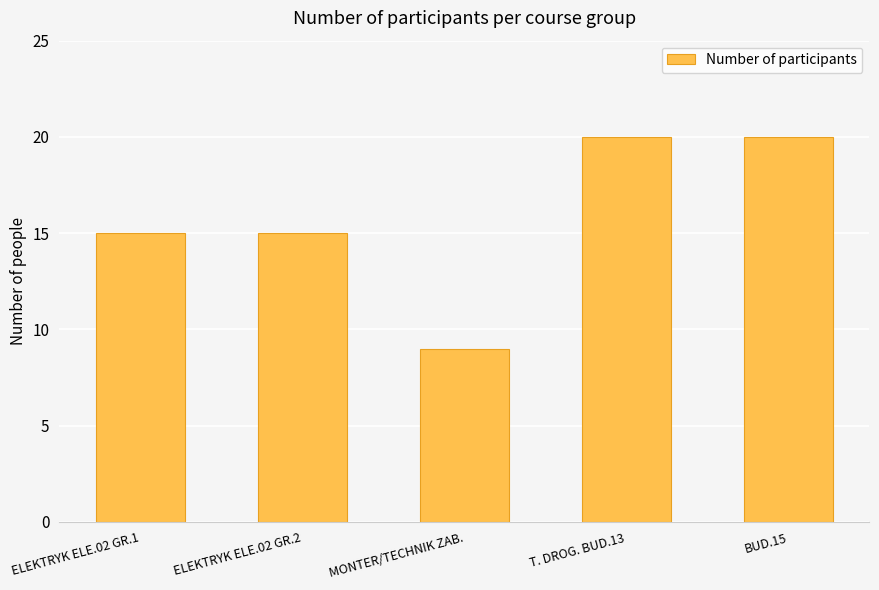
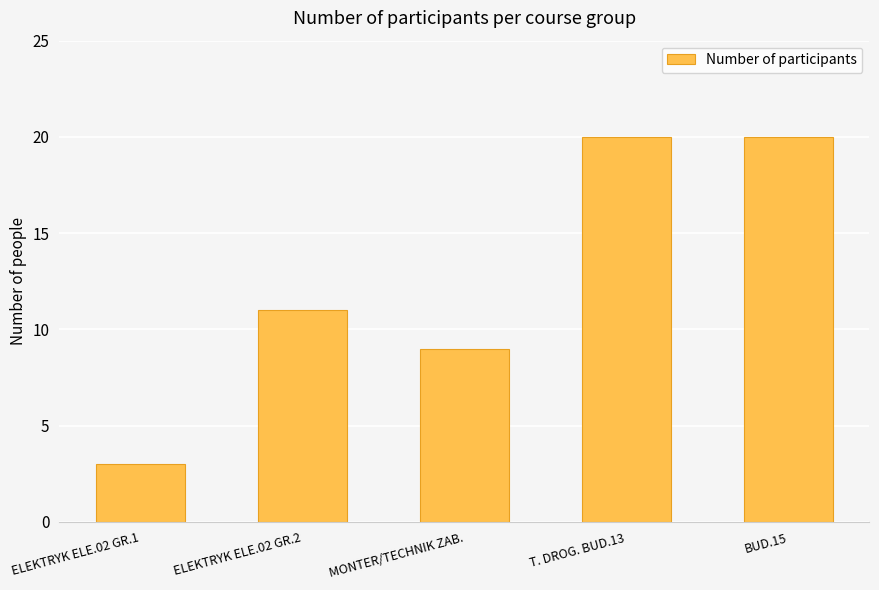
ELEKTRYK ELE.02 GR.1: 15 -> 3
ELEKTRYK ELE.02 GR.2: 15 -> 11
